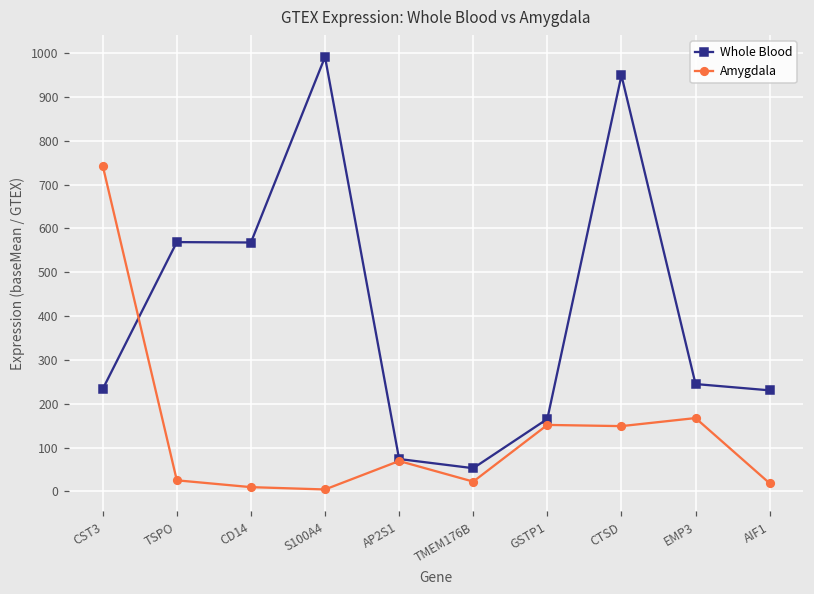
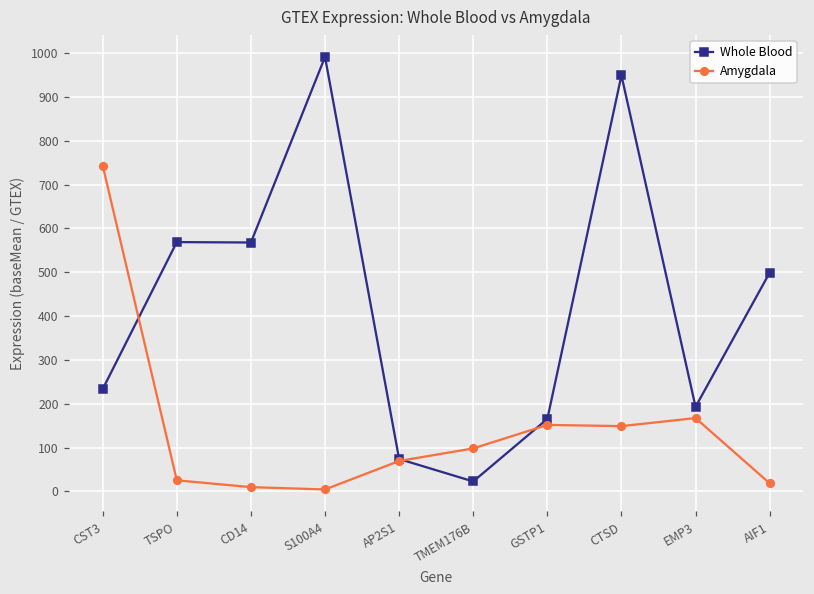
Whole Blood, TMEM176B: 50 -> 20
Amygdala, TMEM176B: 20 -> 100
Whole Blood, EMP3: 240 -> 190
Whole Blood, AIF1: 230 -> 500
